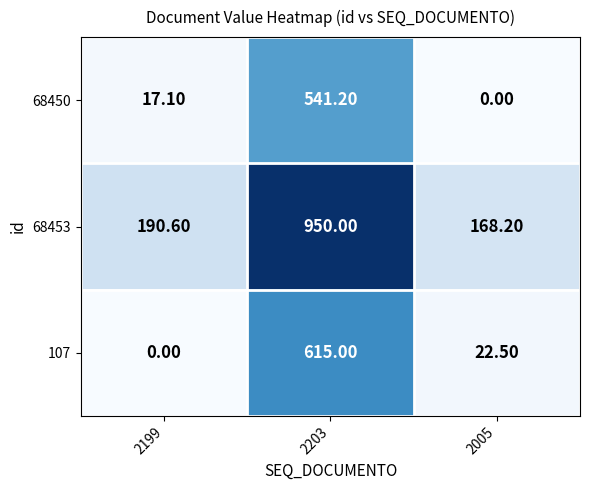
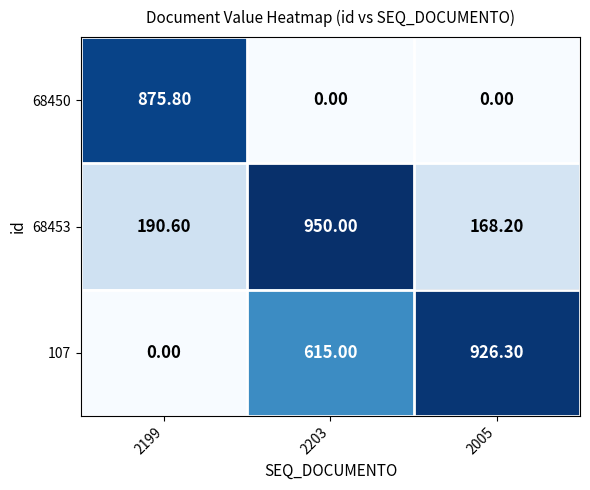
68450, 2199: 17.10 -> 875.80
68450, 2203: 541.20 -> 0.00
107, 2005: 22.50 -> 926.30
